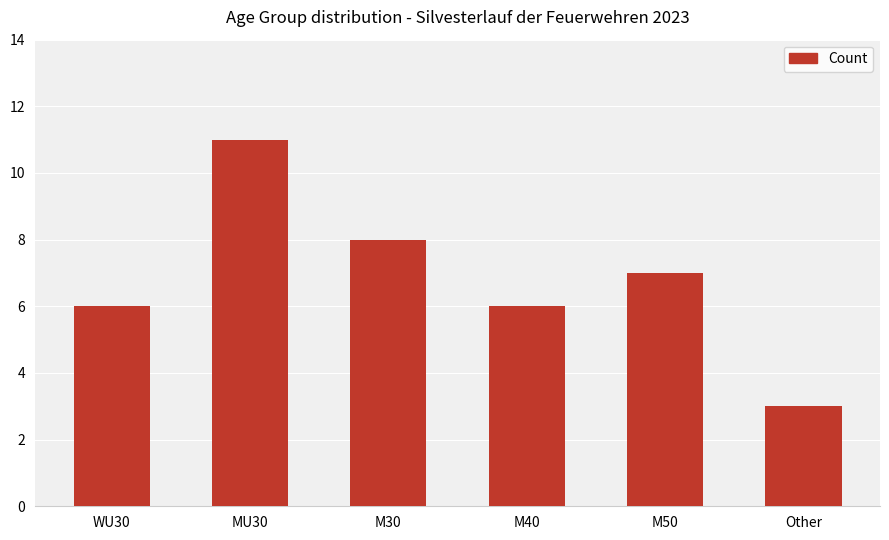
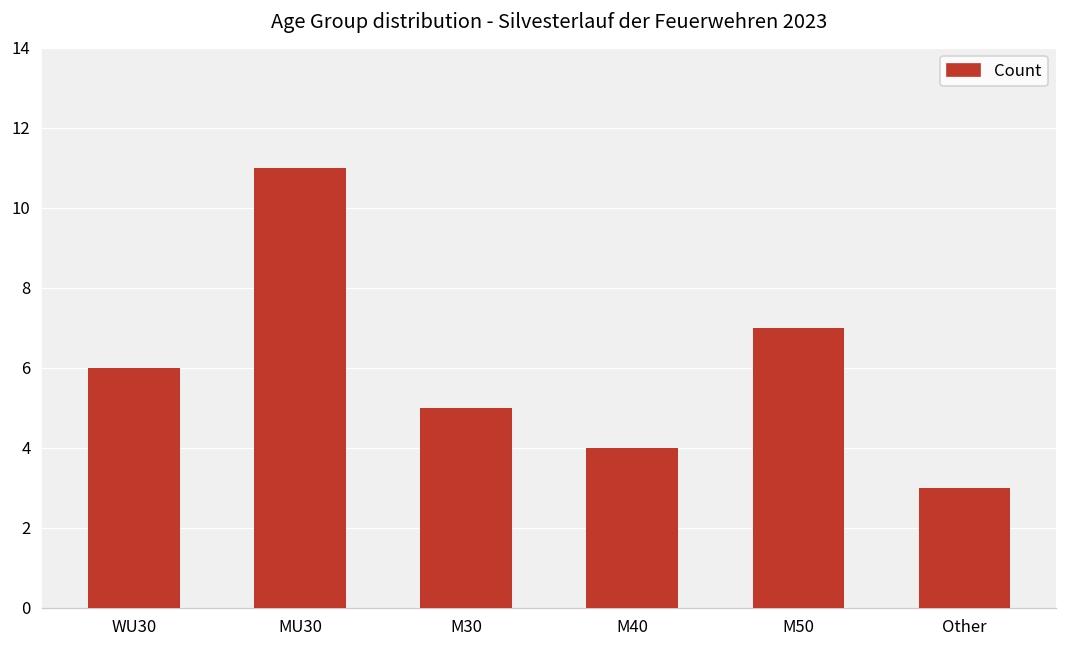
M30: 8 -> 5
M40: 6 -> 4
